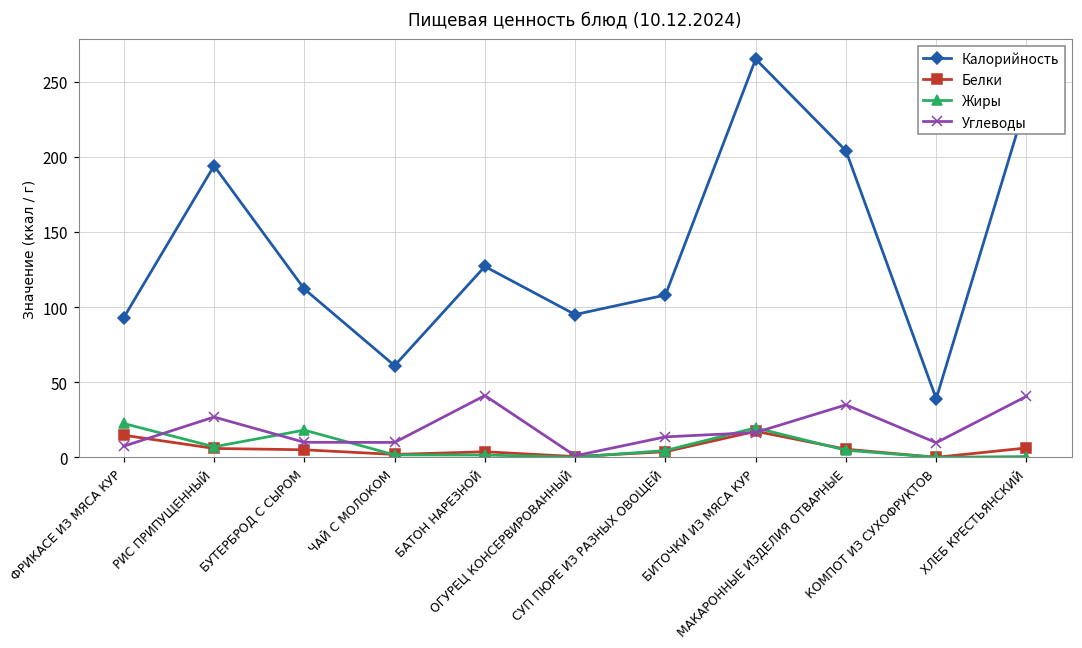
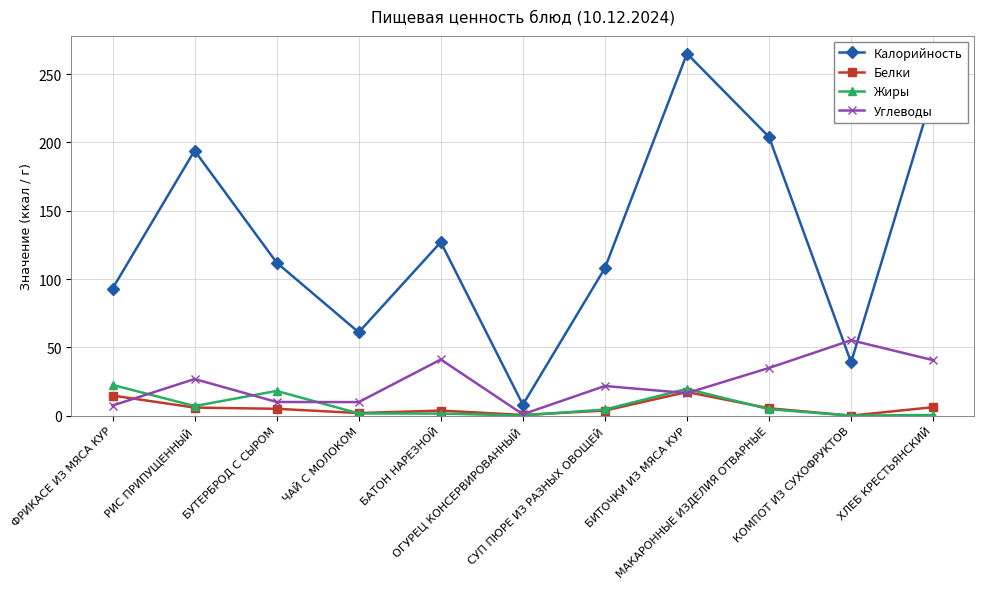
Калорийность, ОГУРЕЦ КОНСЕРВИРОВАННЫЙ: 95 -> 8
Углеводы, СУП ПЮРЕ ИЗ РАЗНЫХ ОВОЩЕЙ: 14 -> 22
Углеводы, КОМПОТ ИЗ СУХОФРУКТОВ: 10 -> 55
